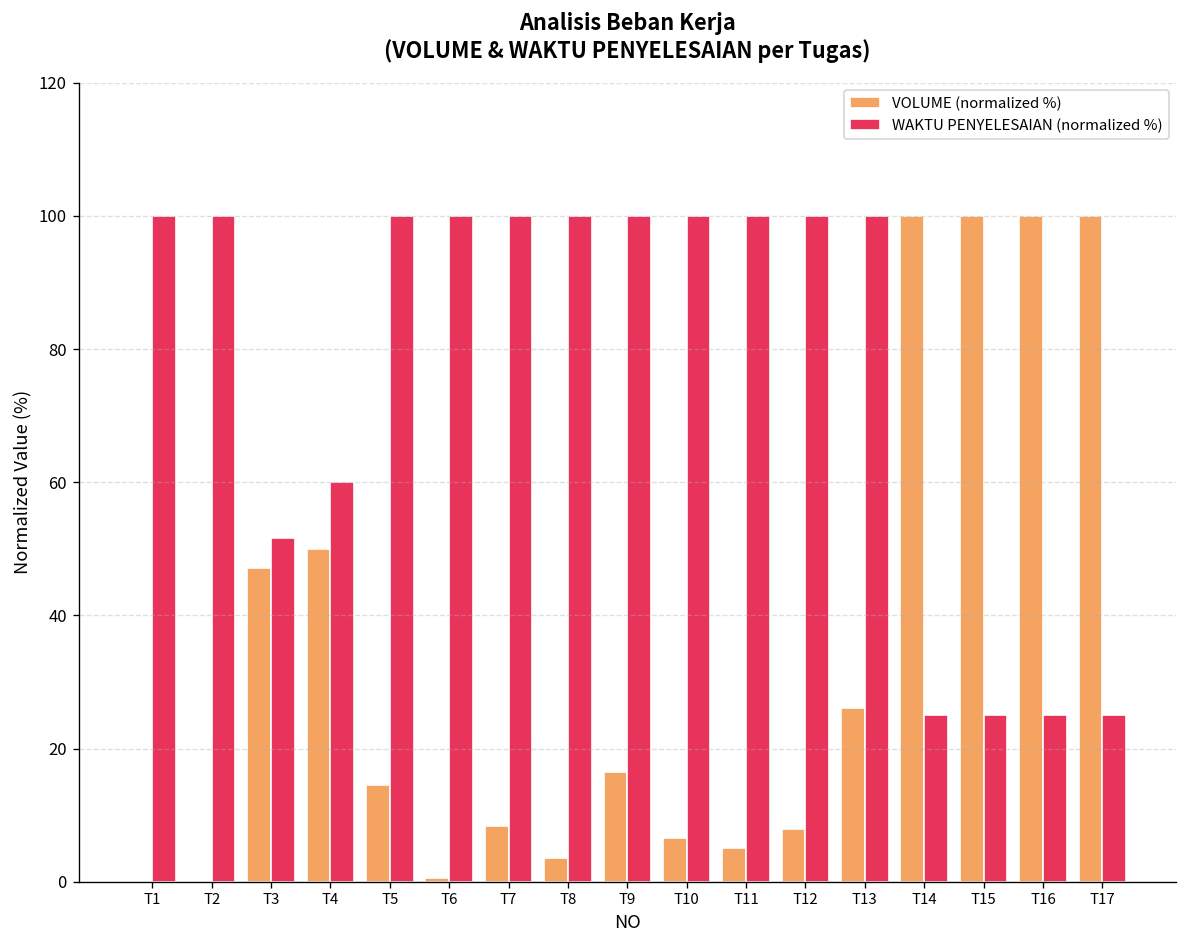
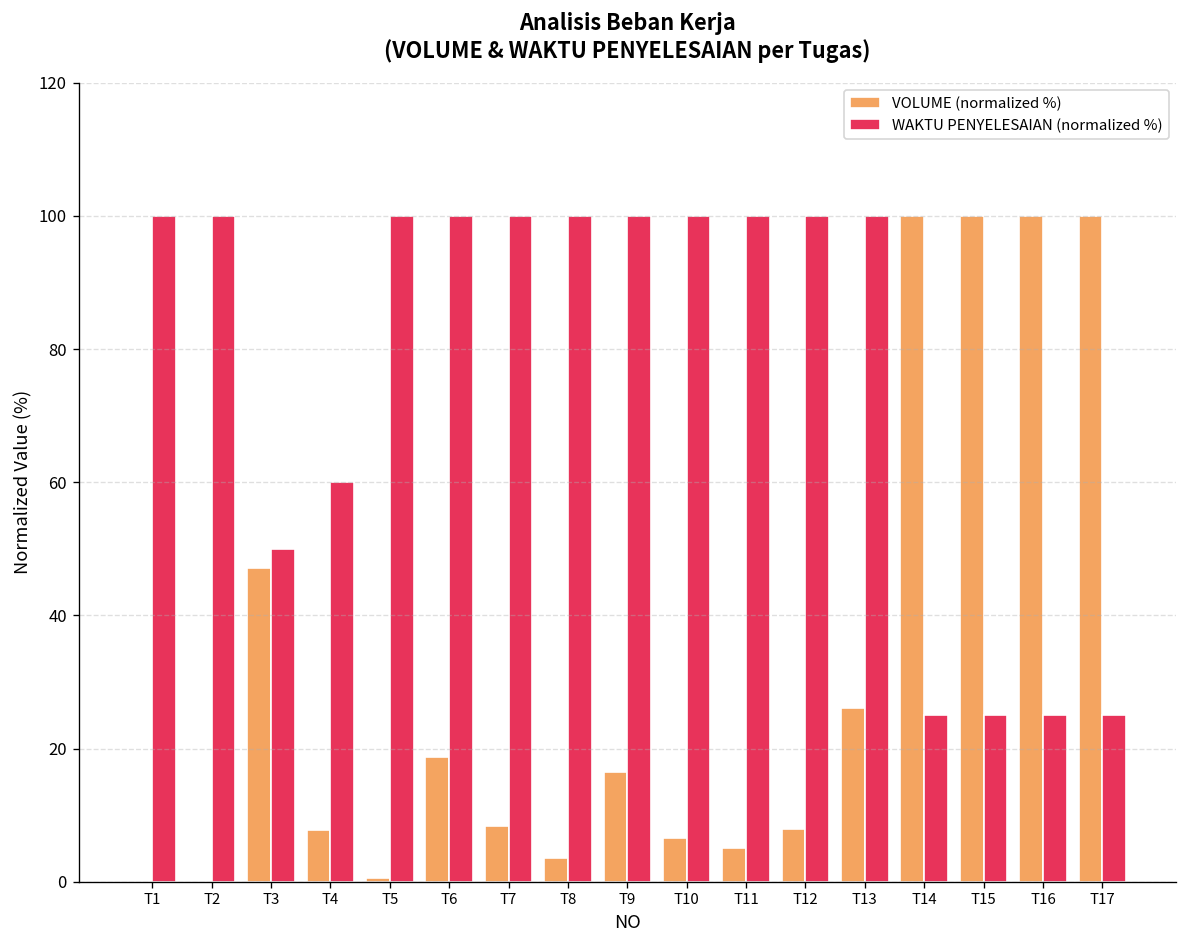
WAKTU PENYELESAIAN (normalized %), T3: 52 -> 50
VOLUME (normalized %), T4: 50 -> 8
VOLUME (normalized %), T5: 14 -> 1
VOLUME (normalized %), T6: 1 -> 19
